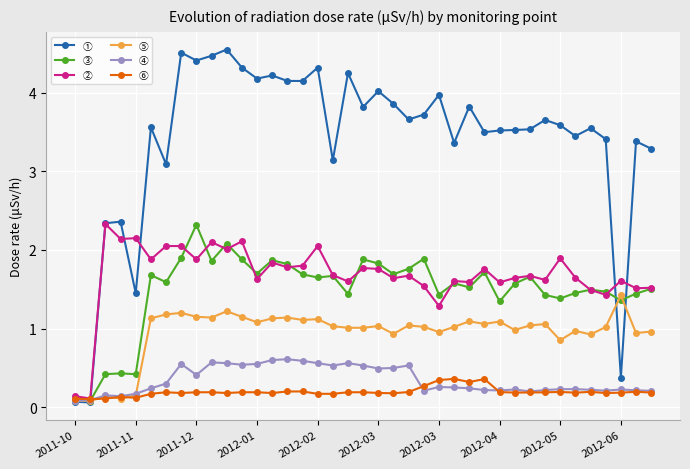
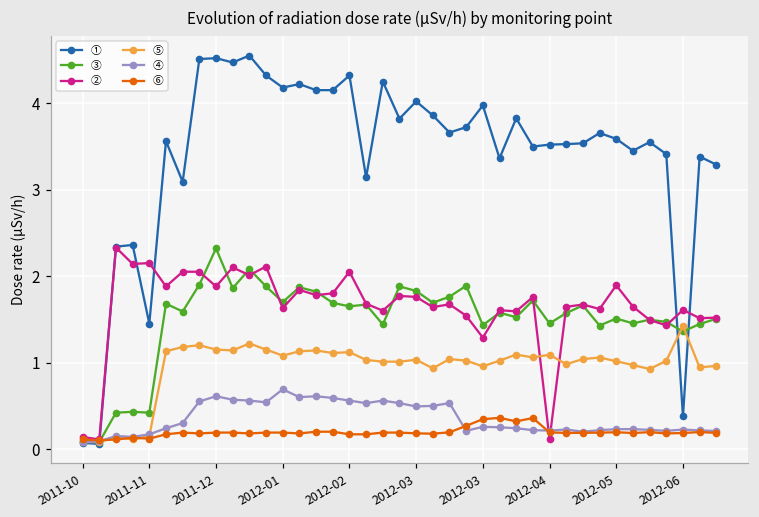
①, 2011-12: 4.4 -> 4.5
④, 2011-12: 0.4 -> 0.6
④, 2012-01: 0.6 -> 0.7
③, 2012-04: 1.3 -> 1.5
②, 2012-04: 1.6 -> 0.1
③, 2012-05: 1.4 -> 1.5
⑤, 2012-05: 0.9 -> 1.0
